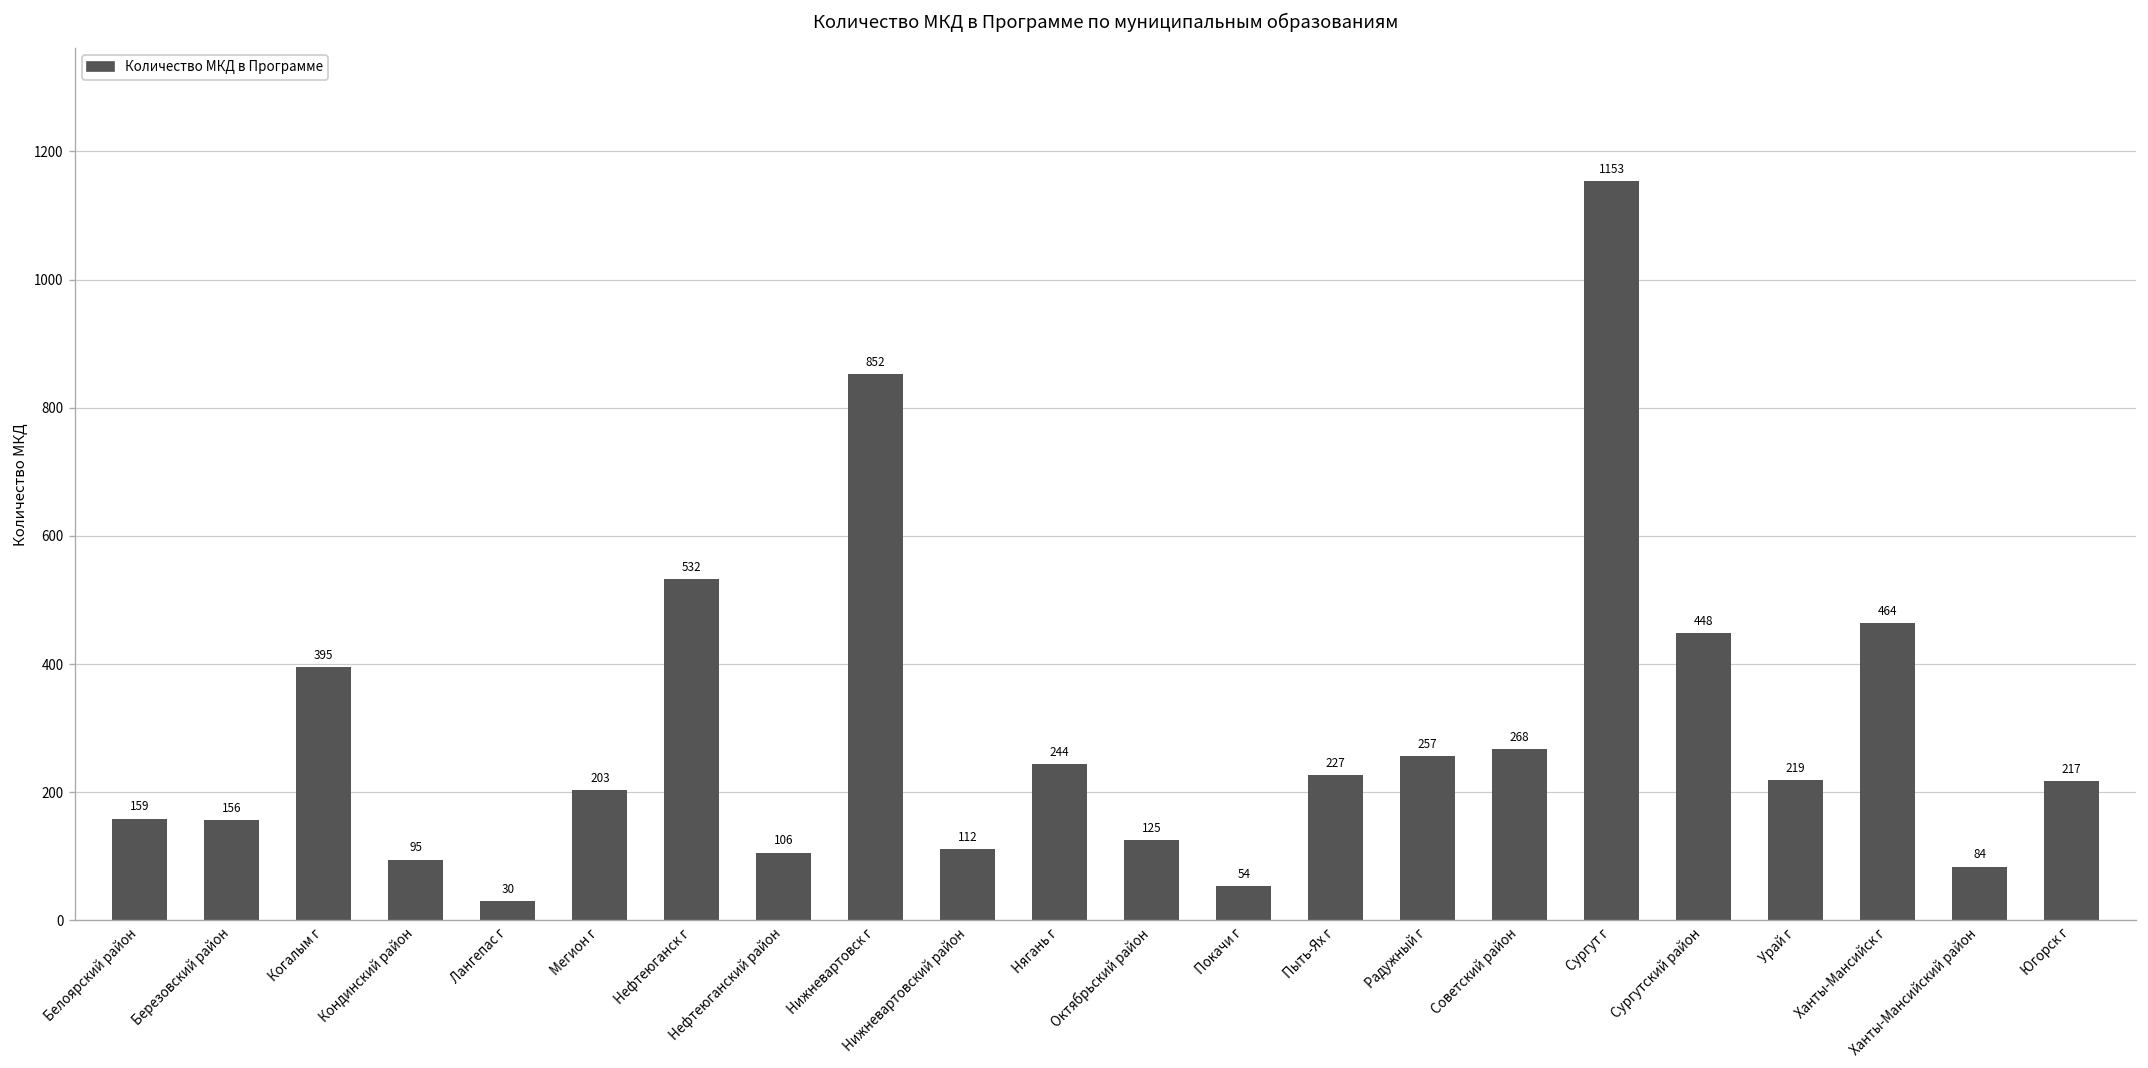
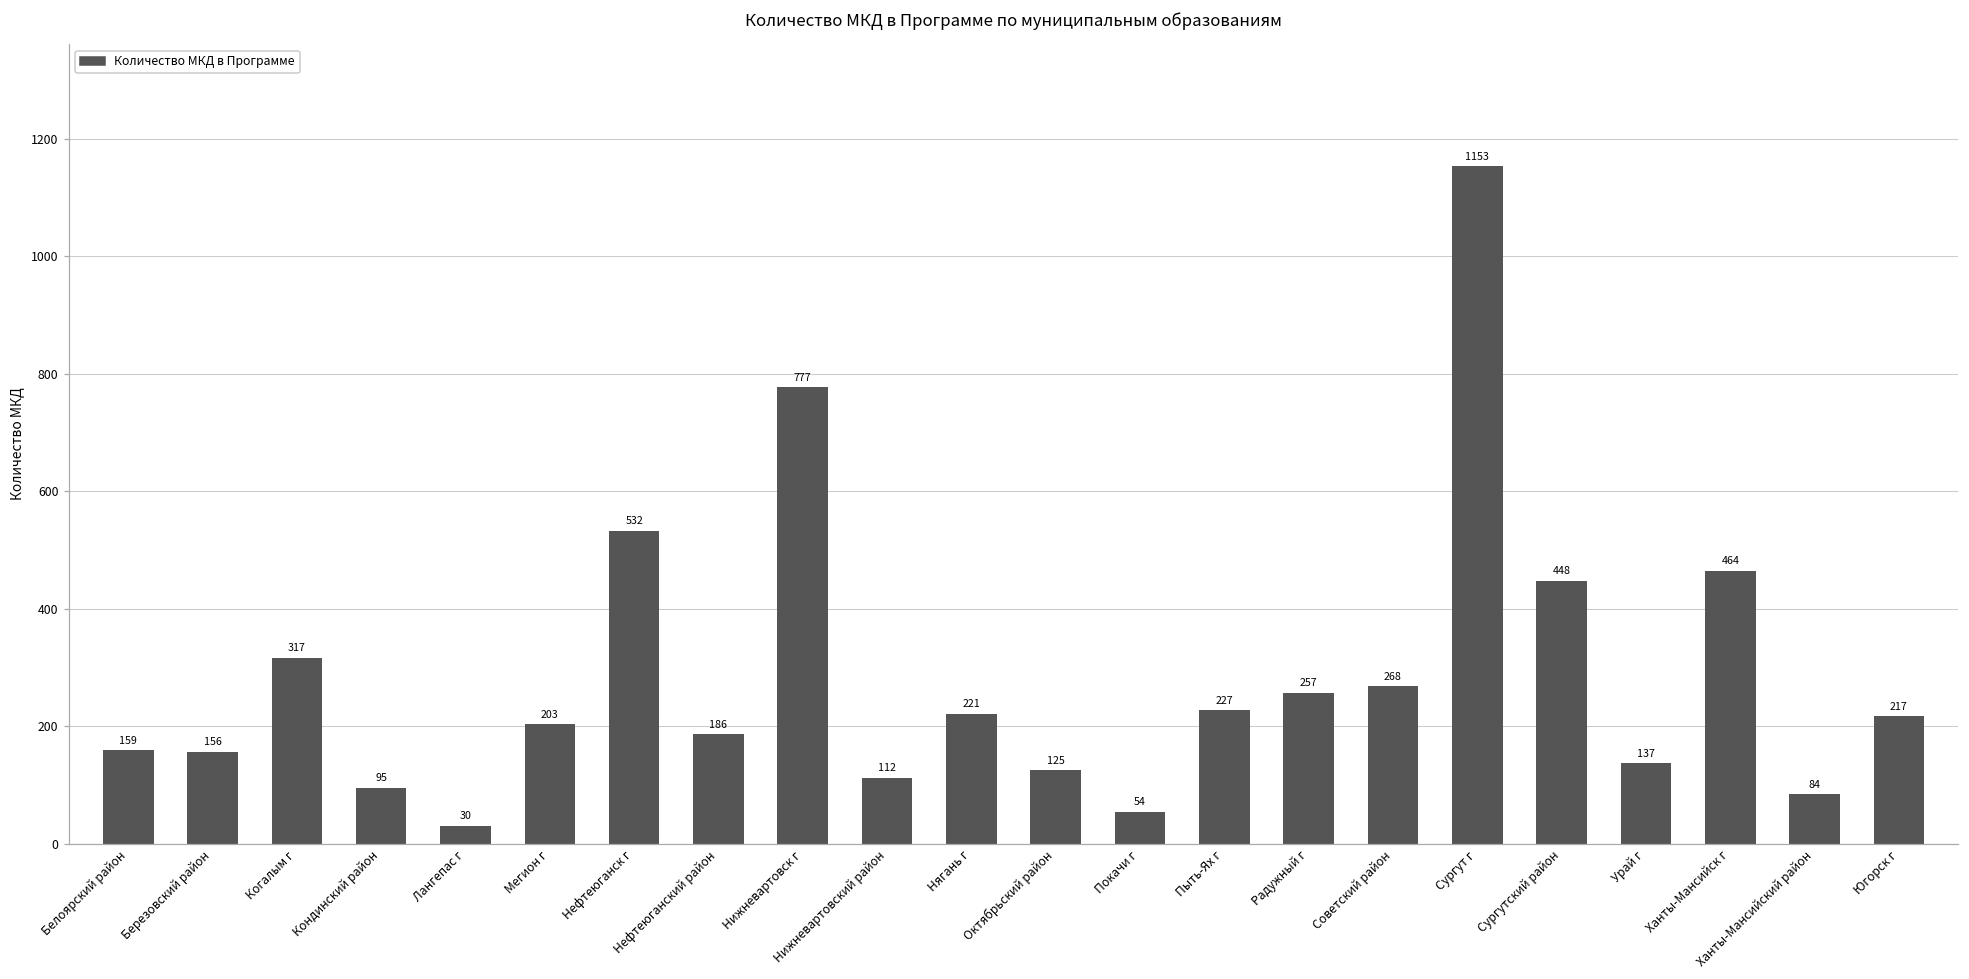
Когалым г: 395 -> 317
Нефтеюганский район: 106 -> 186
Нижневартовск г: 852 -> 777
Нягань г: 244 -> 221
Урай г: 219 -> 137
